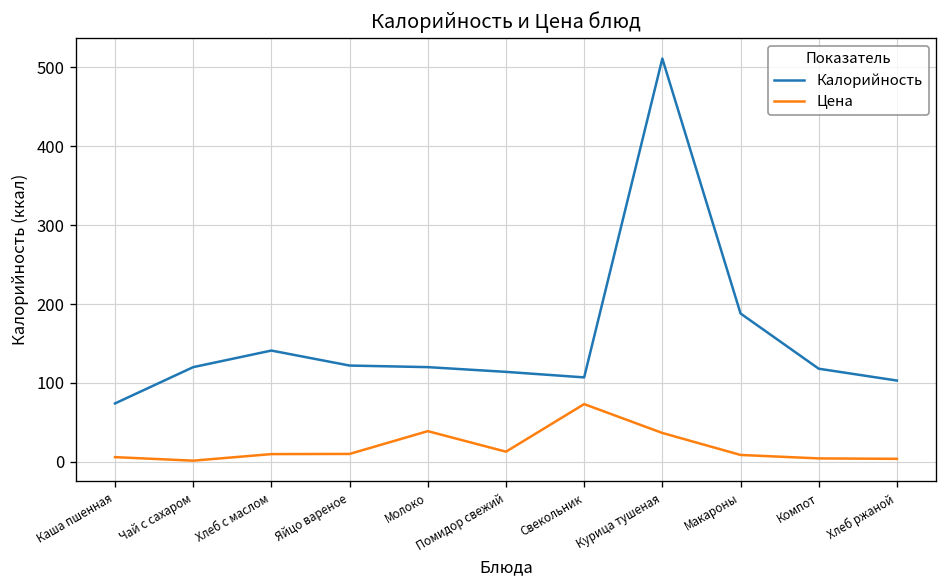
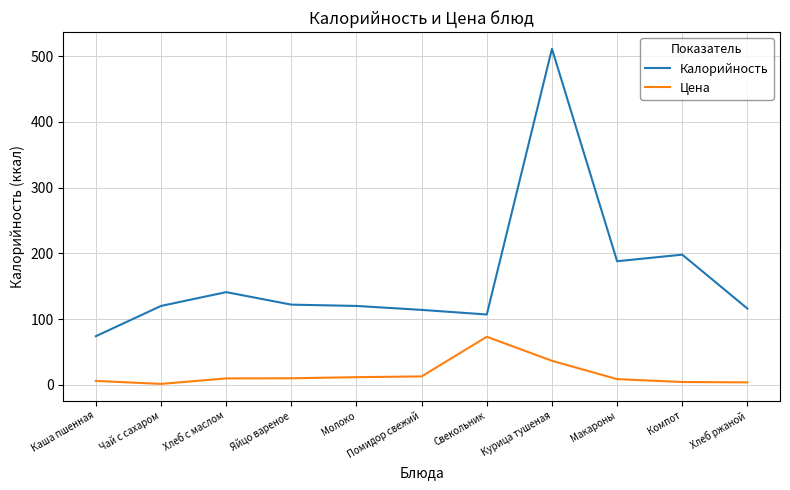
Цена, Молоко: 40 -> 10
Калорийность, Компот: 120 -> 200
Калорийность, Хлеб ржаной: 100 -> 120
